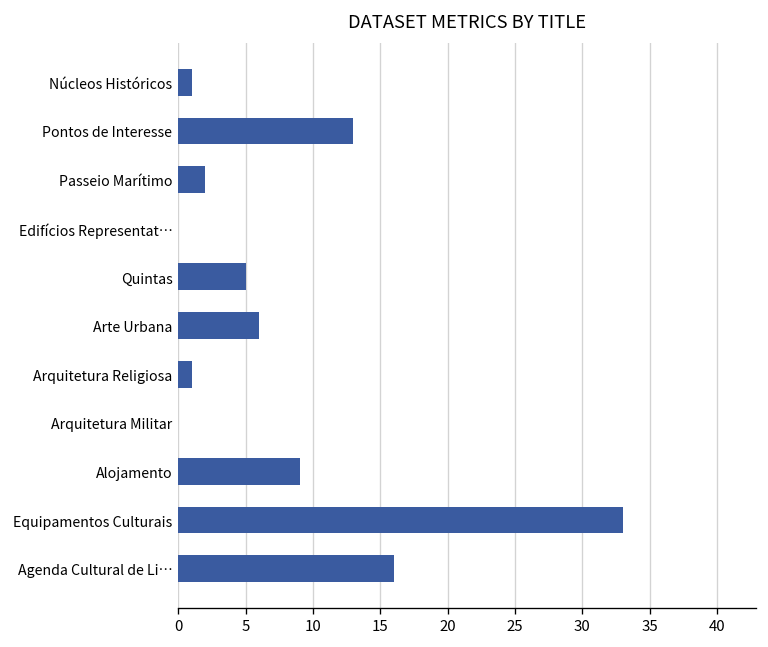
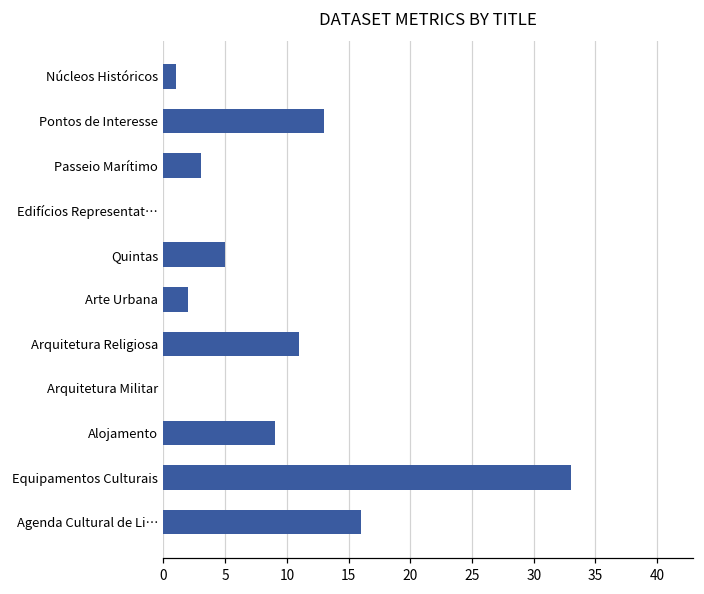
Passeio Marítimo: 2 -> 3
Arte Urbana: 6 -> 2
Arquitetura Religiosa: 1 -> 11
